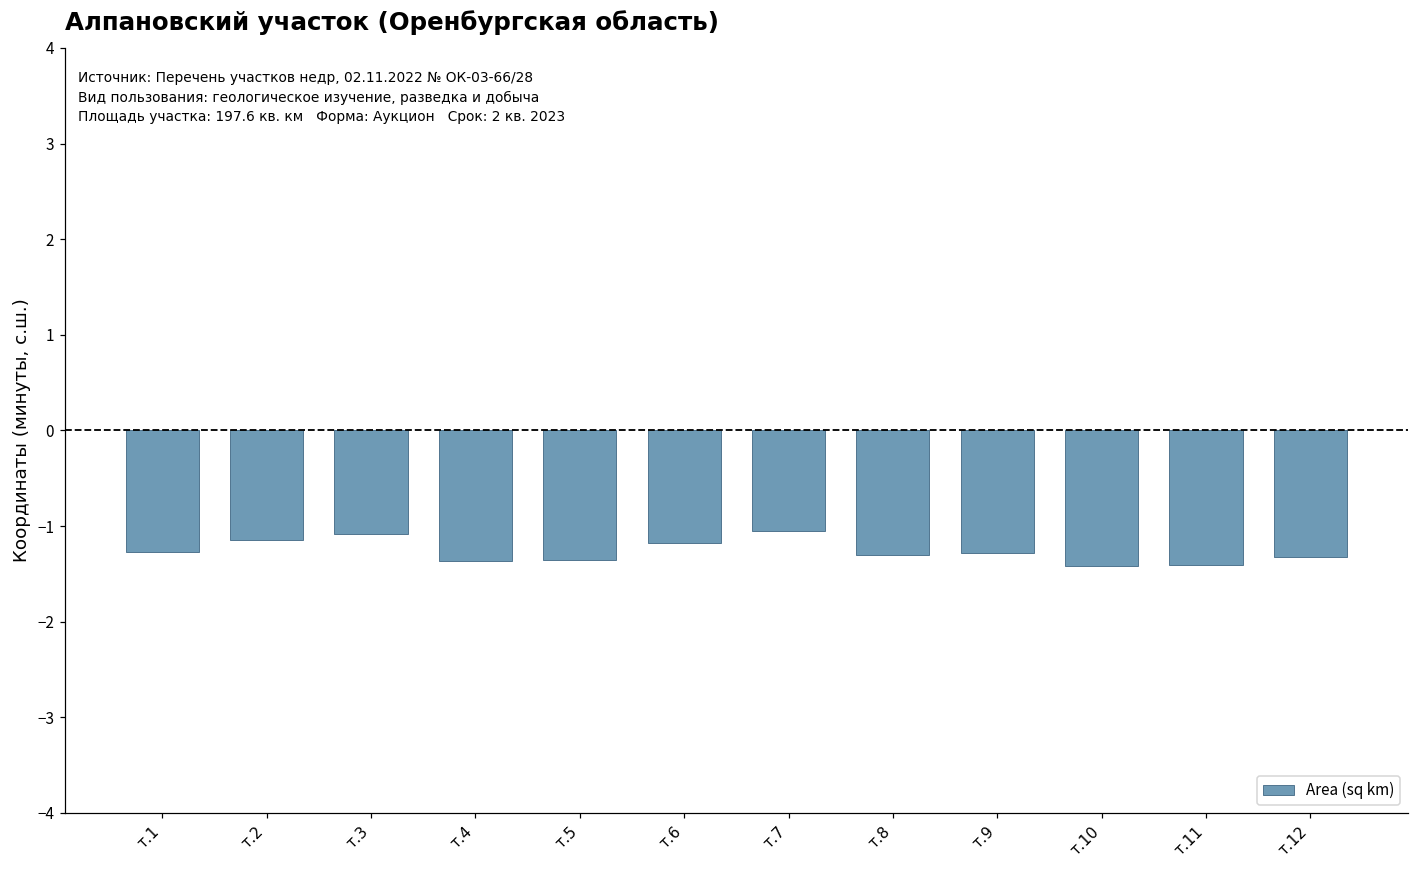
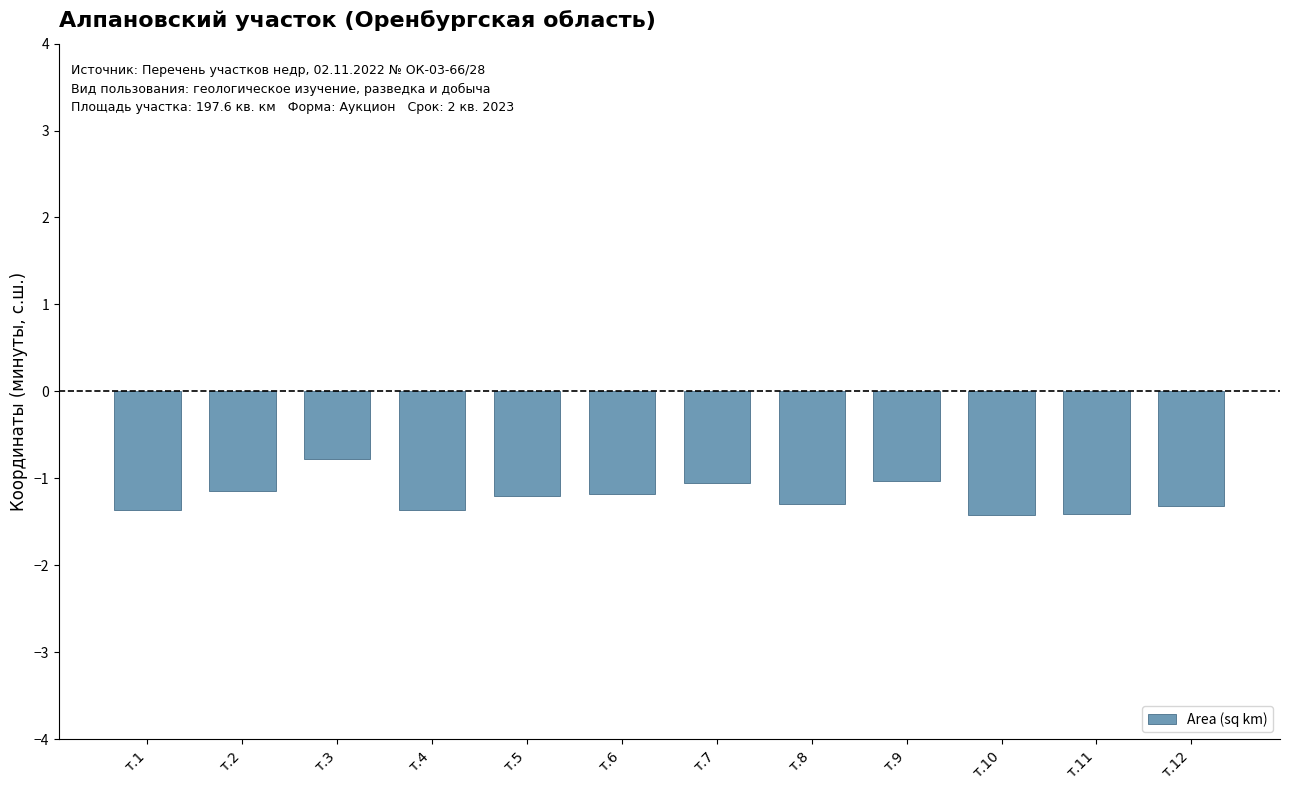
т.1: -1.3 -> -1.4
т.3: -1.1 -> -0.8
т.5: -1.4 -> -1.2
т.9: -1.3 -> -1.0
